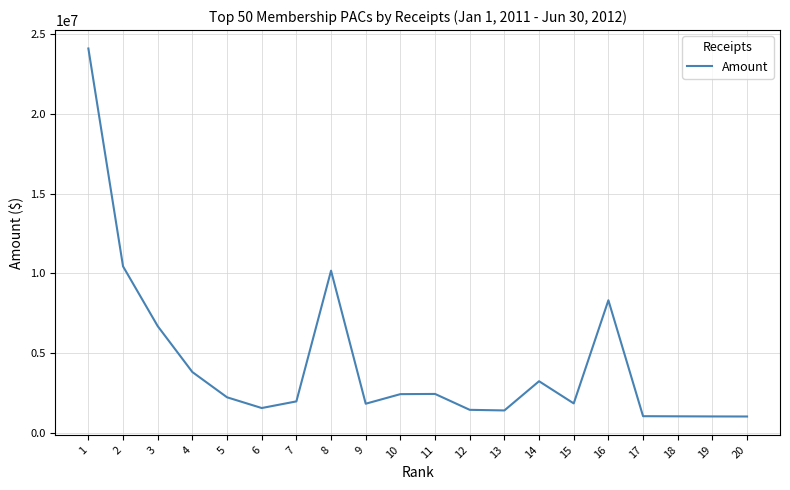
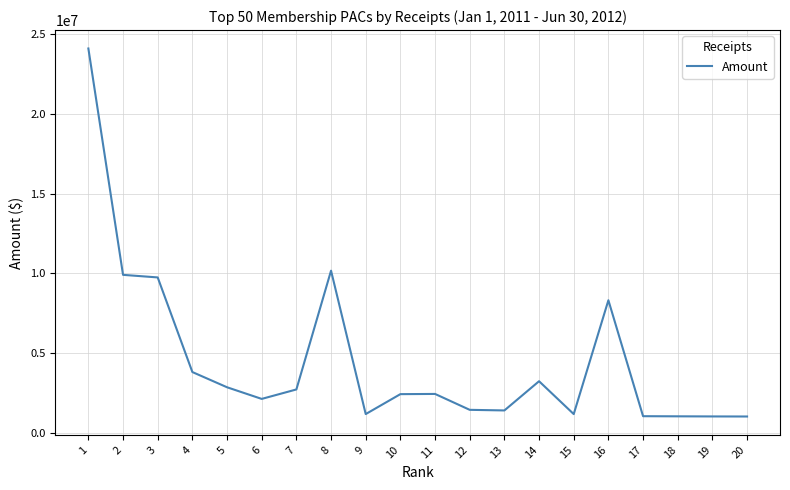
2: 10400000 -> 9900000
3: 6700000 -> 9800000
5: 2300000 -> 2900000
6: 1600000 -> 2200000
7: 2000000 -> 2700000
9: 1900000 -> 1200000
15: 1900000 -> 1200000
